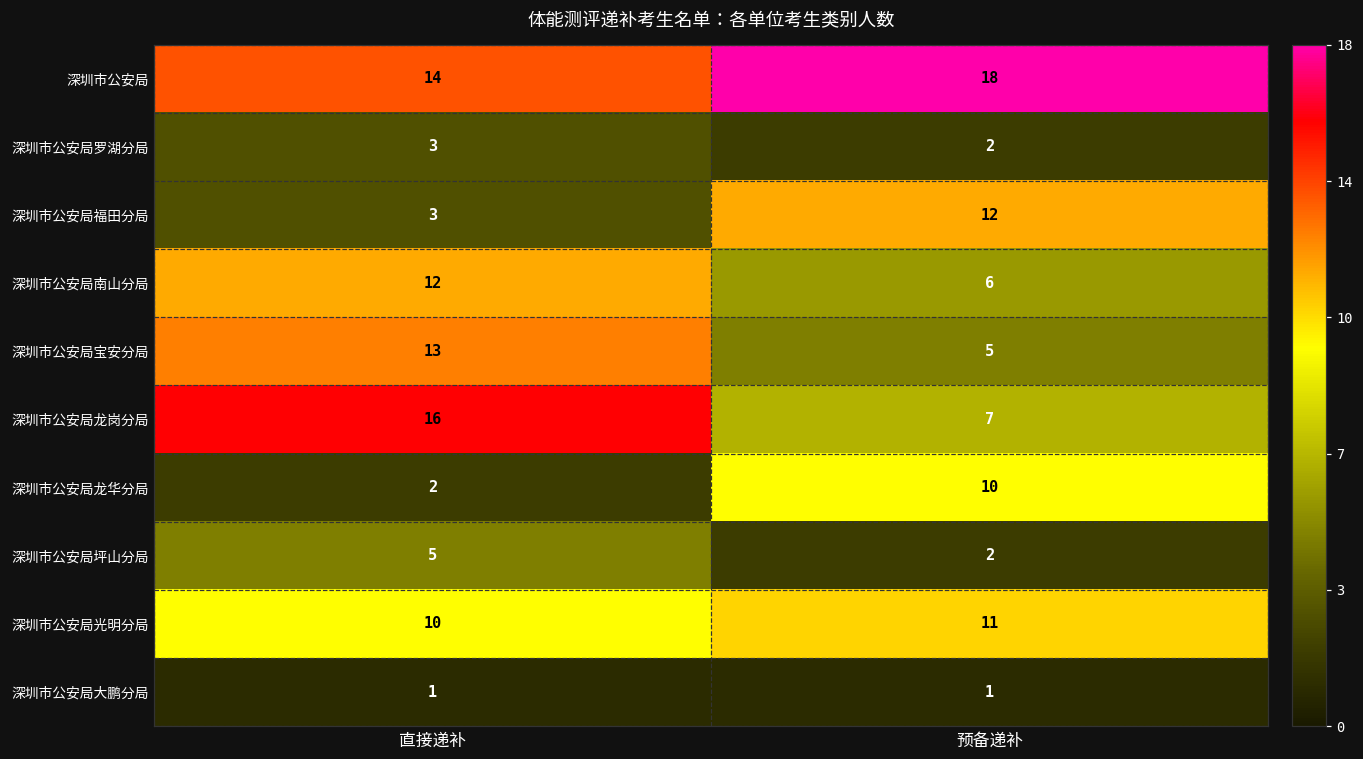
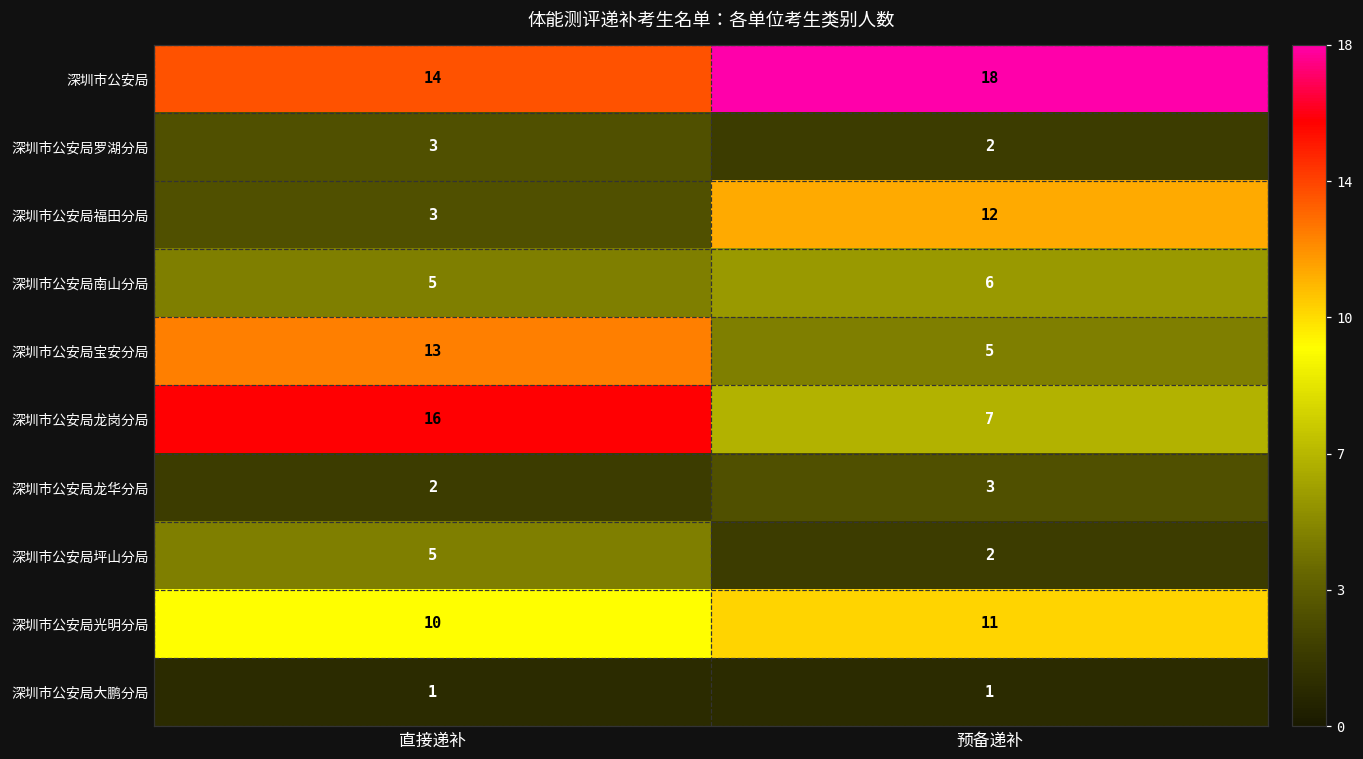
深圳市公安局南山分局, 直接递补: 12 -> 5
深圳市公安局龙华分局, 预备递补: 10 -> 3
